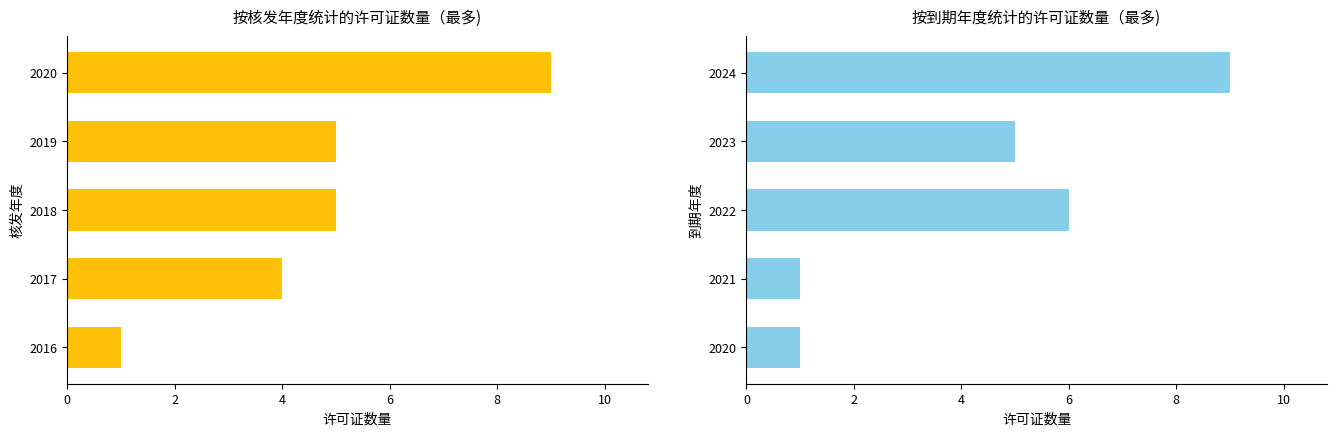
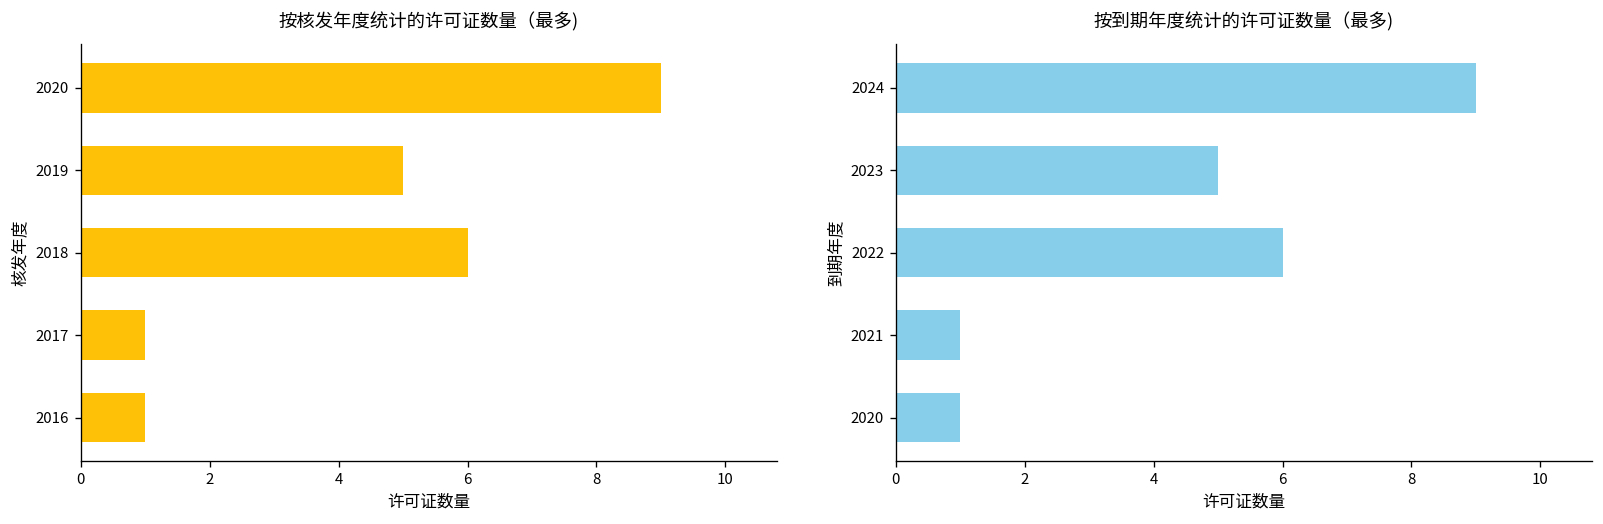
按核发年度统计的许可证数量（最多), 2018: 5 -> 6
按核发年度统计的许可证数量（最多), 2017: 4 -> 1
